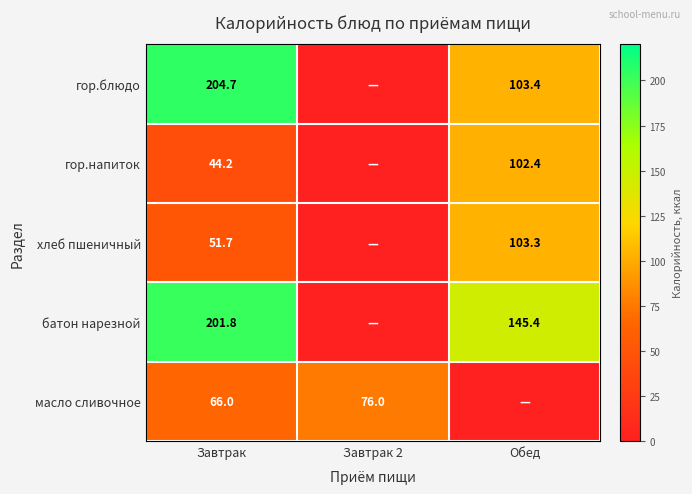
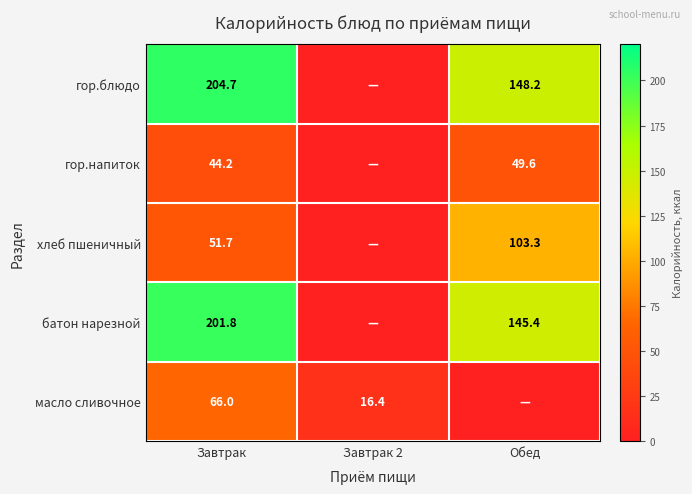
гор.блюдо, Обед: 103.4 -> 148.2
гор.напиток, Обед: 102.4 -> 49.6
масло сливочное, Завтрак 2: 76.0 -> 16.4
